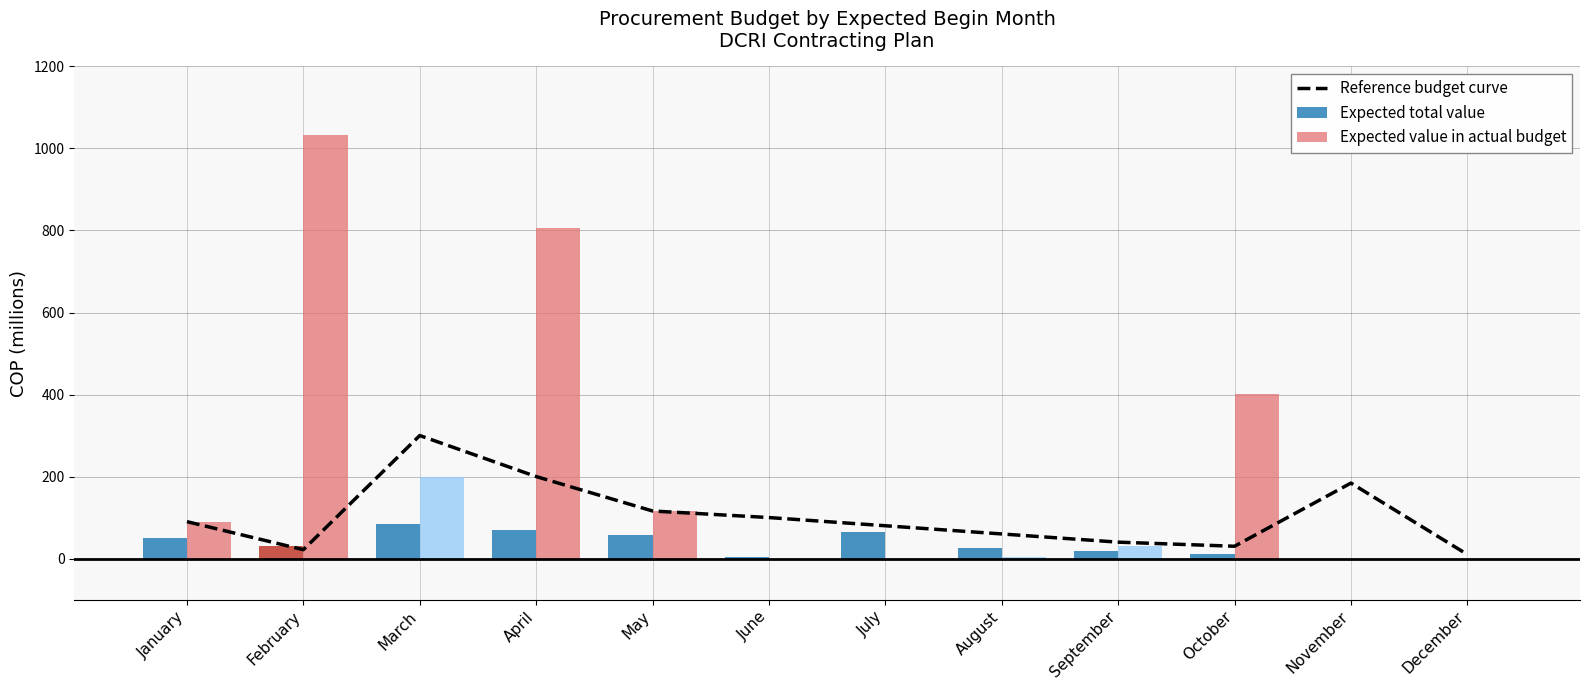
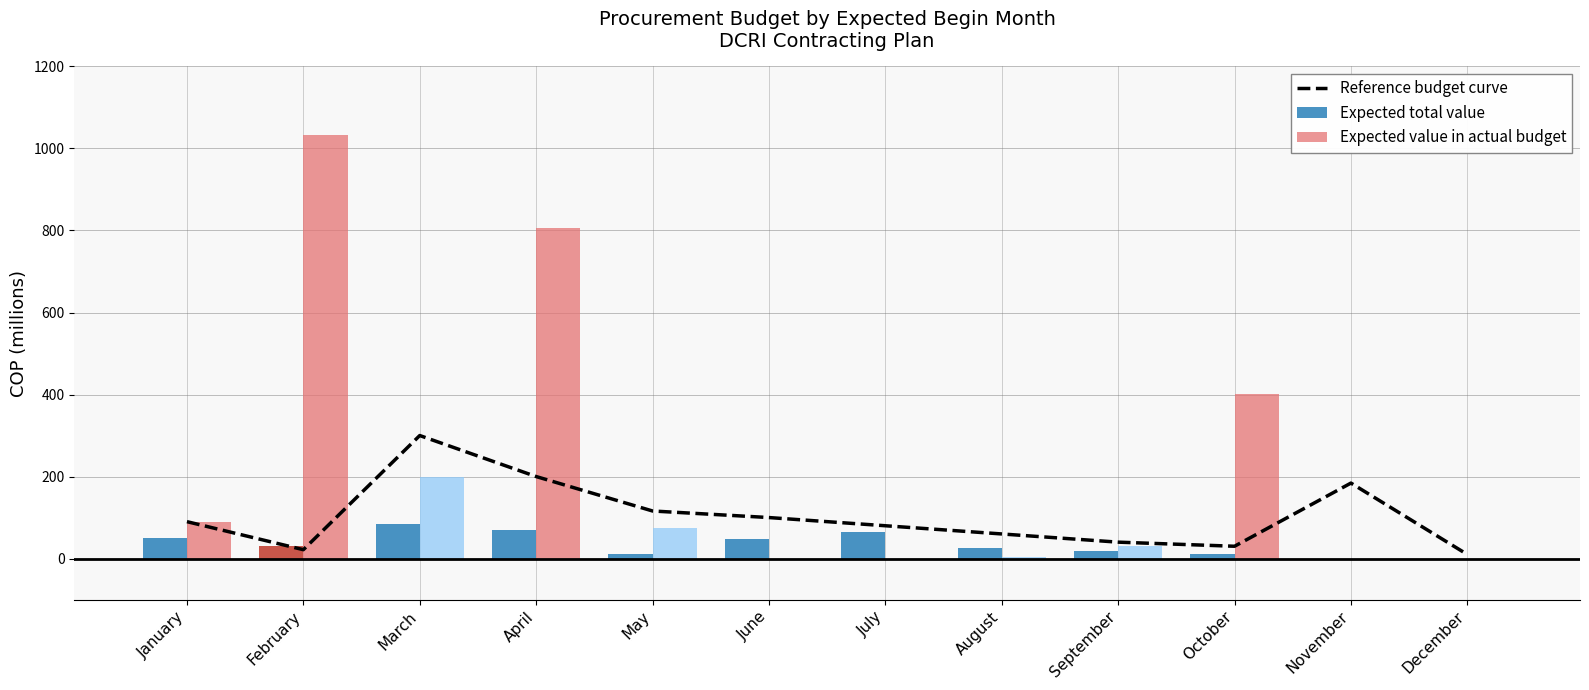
Expected total value, May: 60 -> 10
Expected value in actual budget, May: 120 -> 70
Expected total value, June: 0 -> 50
